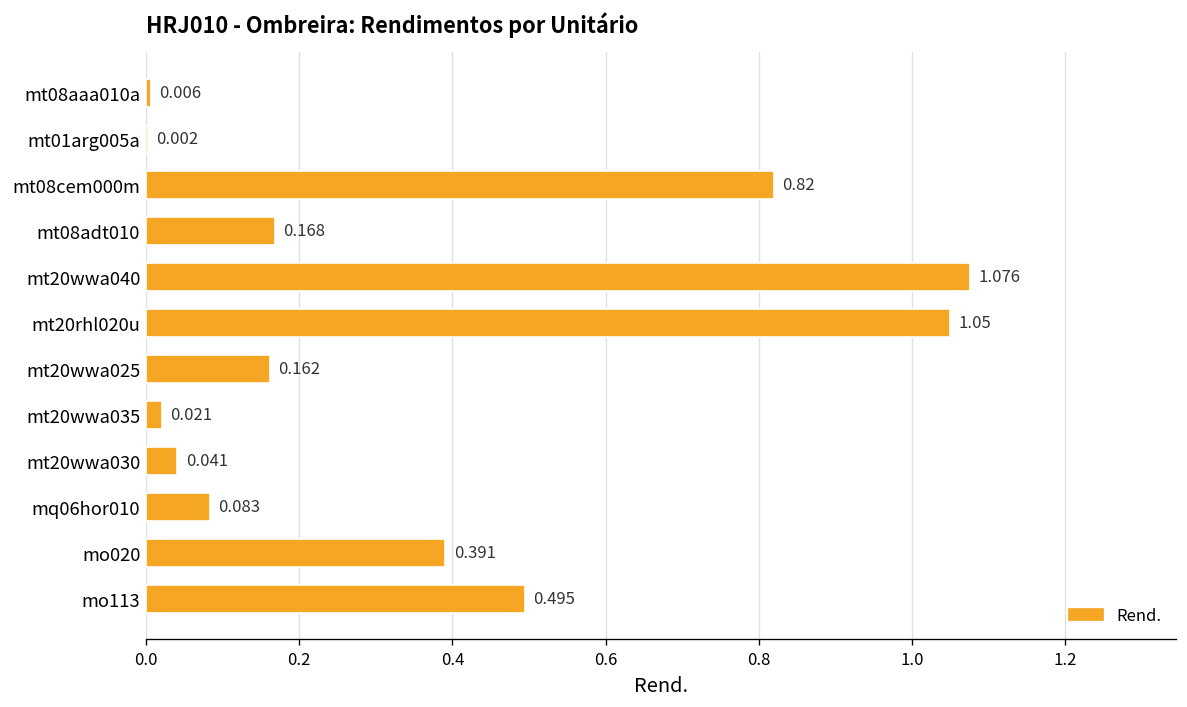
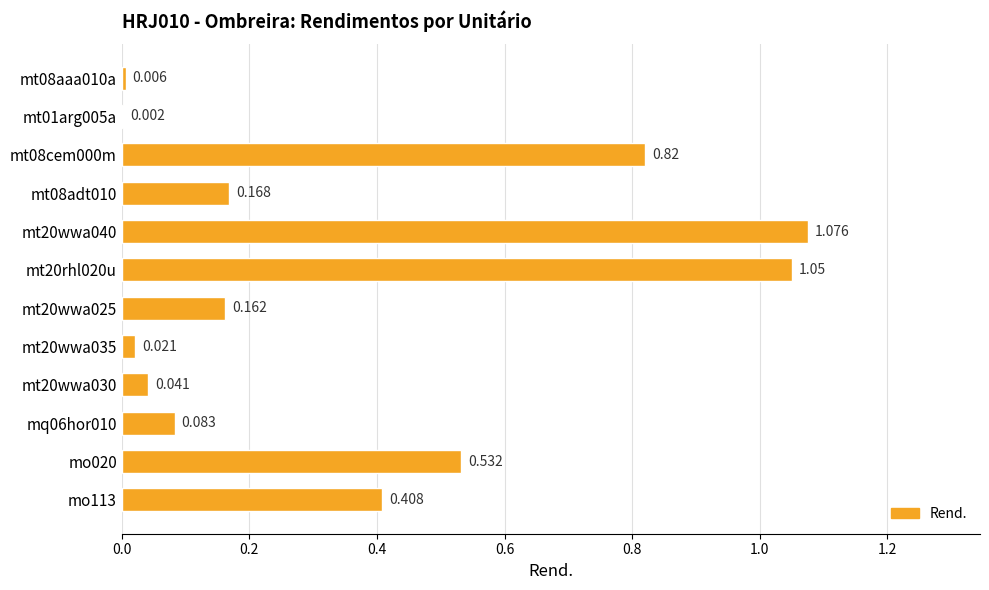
mo020: 0.391 -> 0.532
mo113: 0.495 -> 0.408
